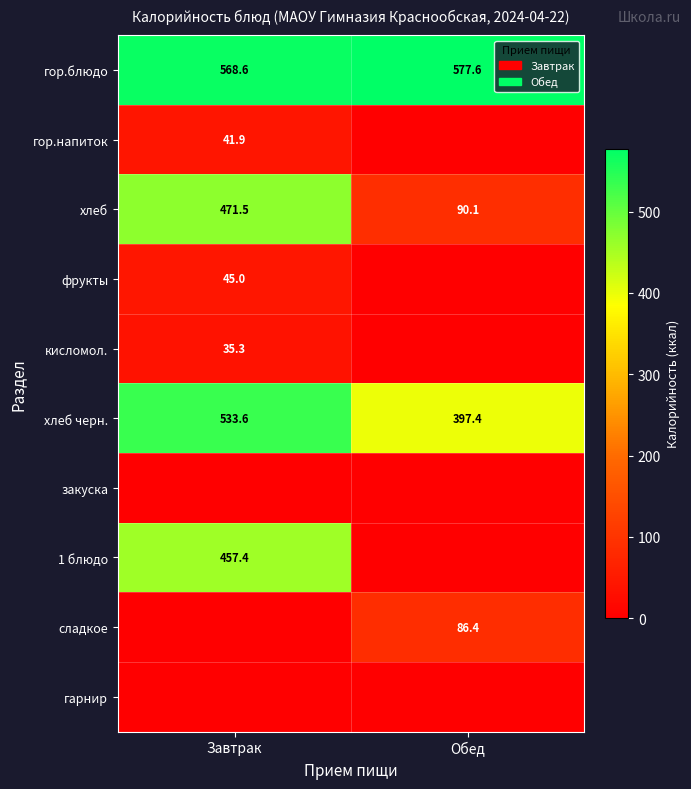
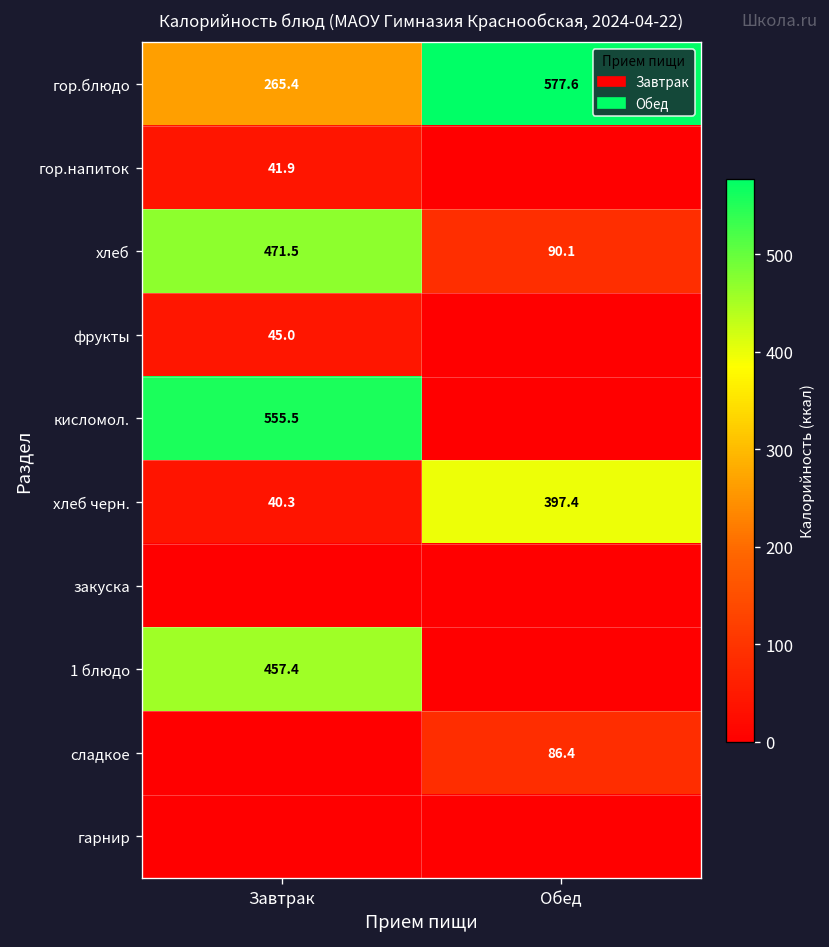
гор.блюдо, Завтрак: 568.6 -> 265.4
кисломол., Завтрак: 35.3 -> 555.5
хлеб черн., Завтрак: 533.6 -> 40.3
